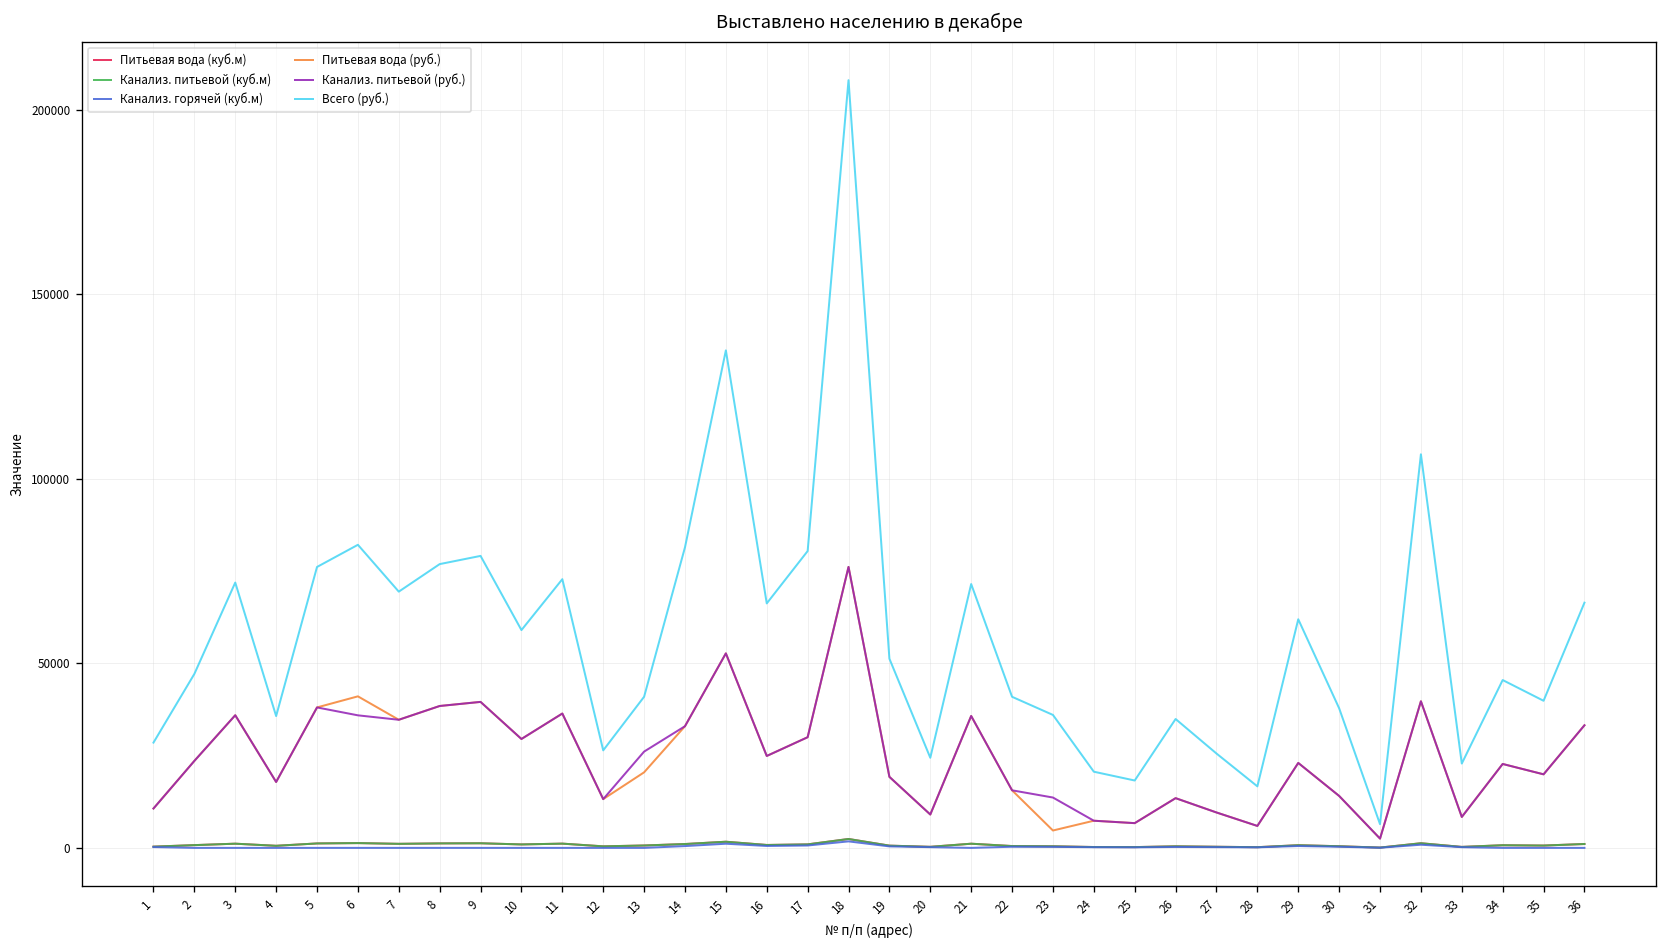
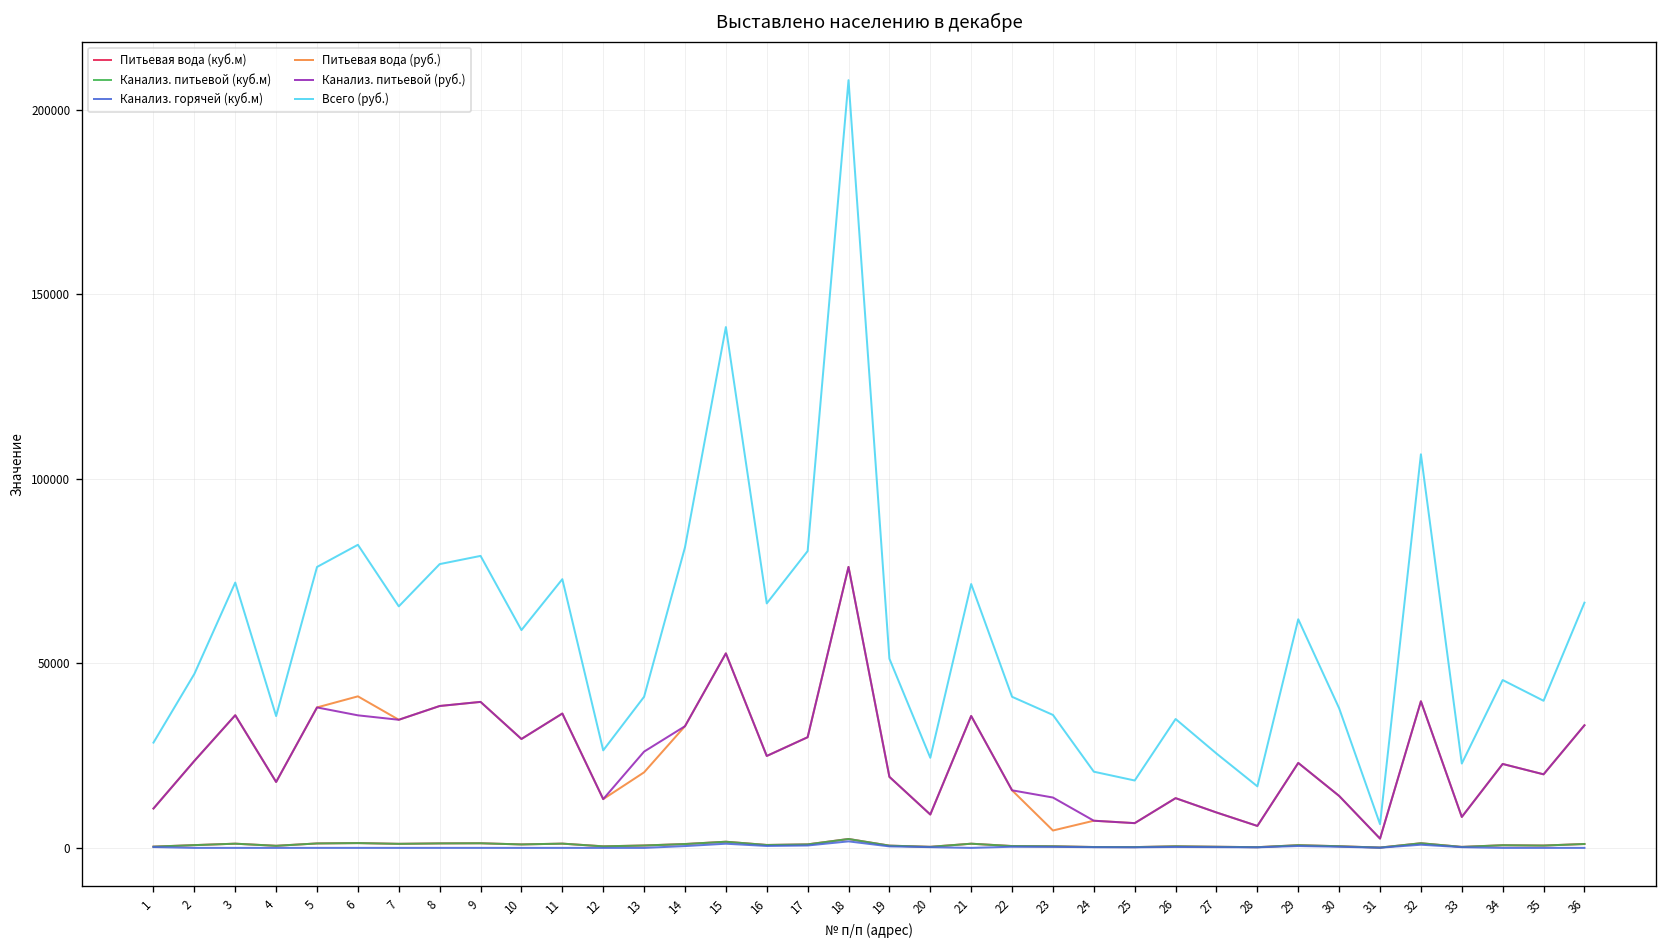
Всего (руб.), 7: 69000 -> 65000
Всего (руб.), 15: 135000 -> 141000
